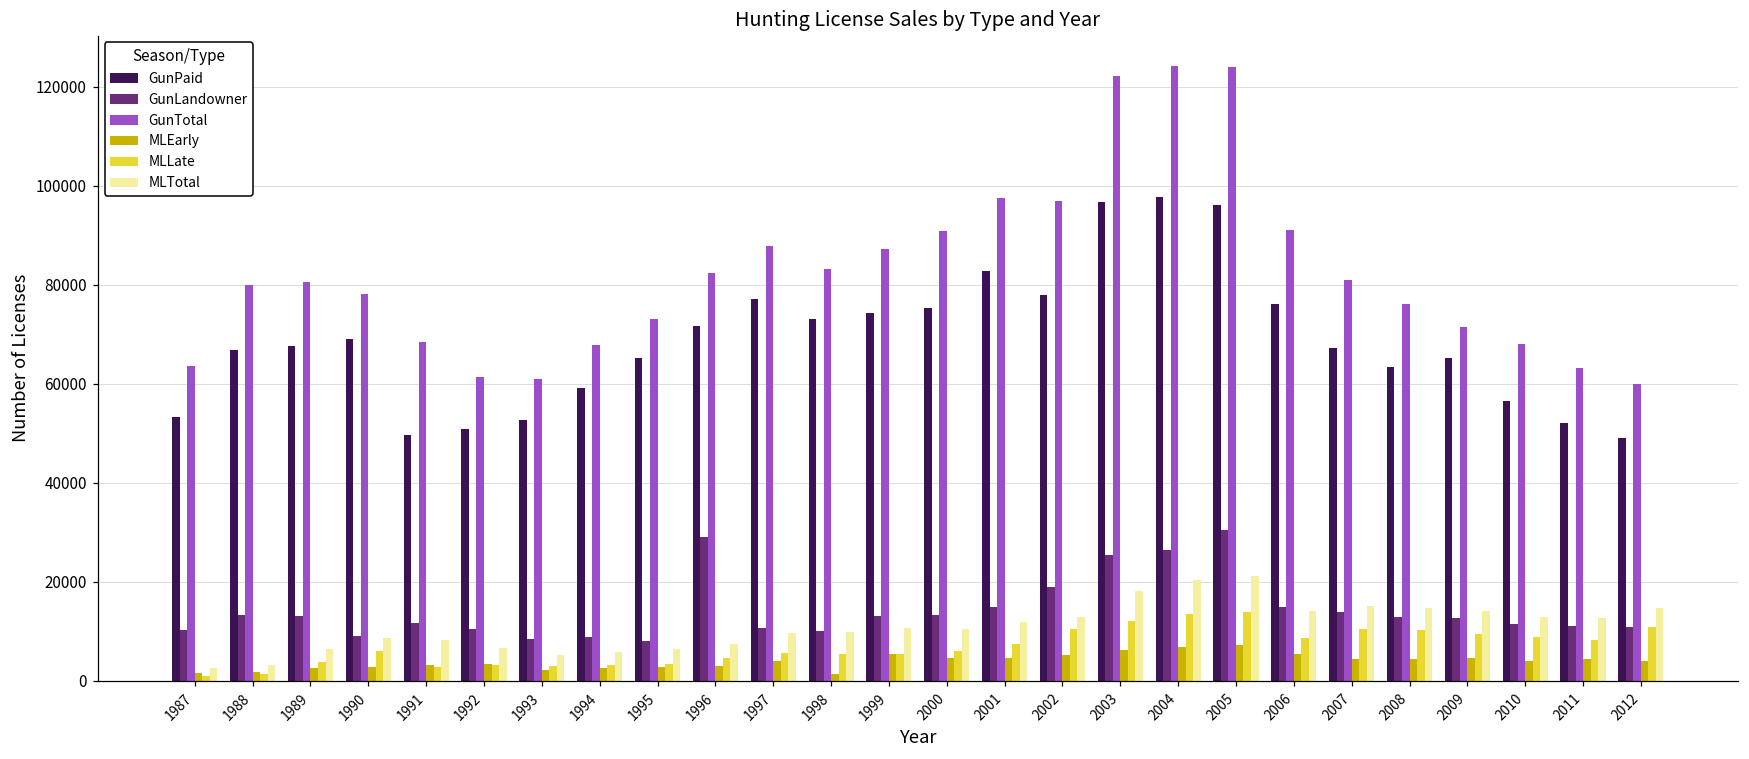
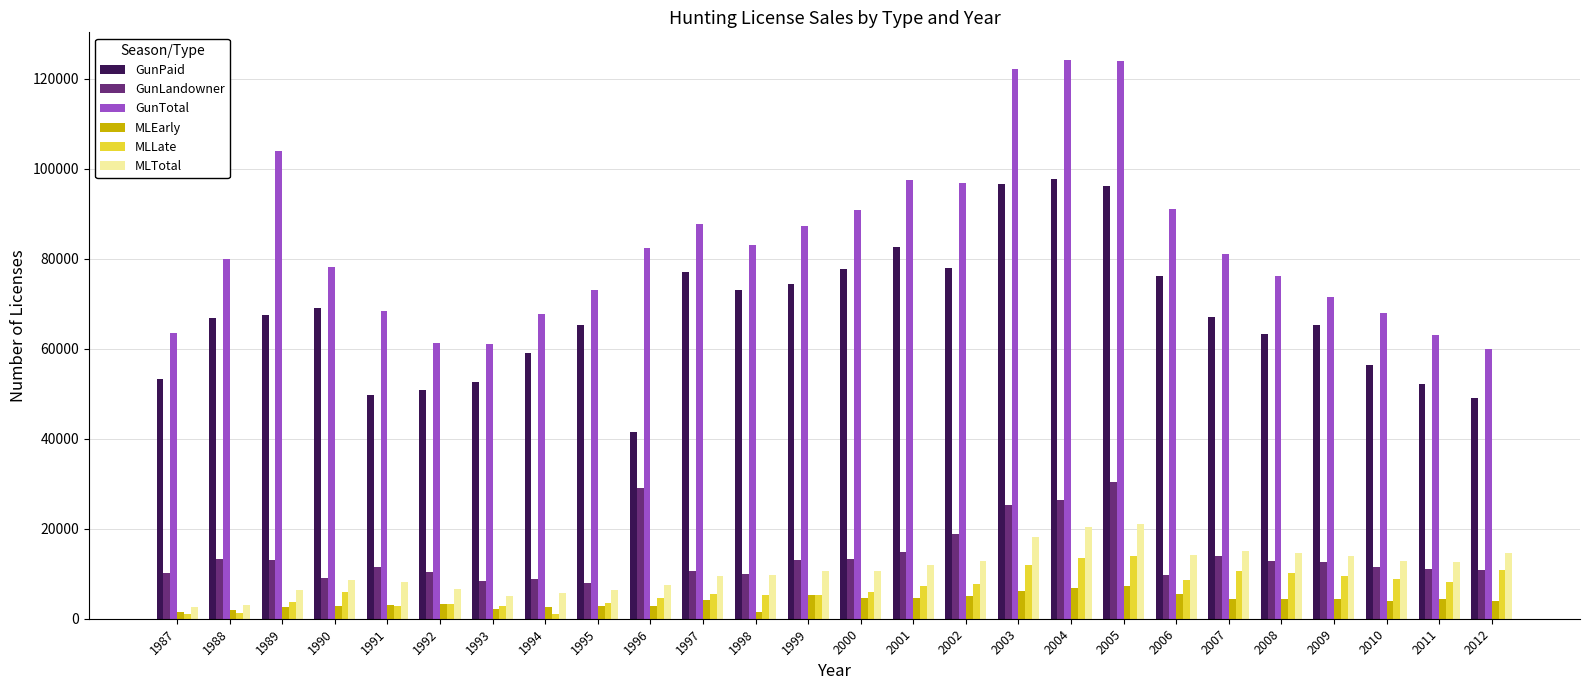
GunTotal, 1989: 81000 -> 104000
MLLate, 1994: 3000 -> 1000
GunPaid, 1996: 72000 -> 42000
GunPaid, 2000: 75000 -> 78000
MLLate, 2002: 10000 -> 8000
GunLandowner, 2006: 15000 -> 10000
